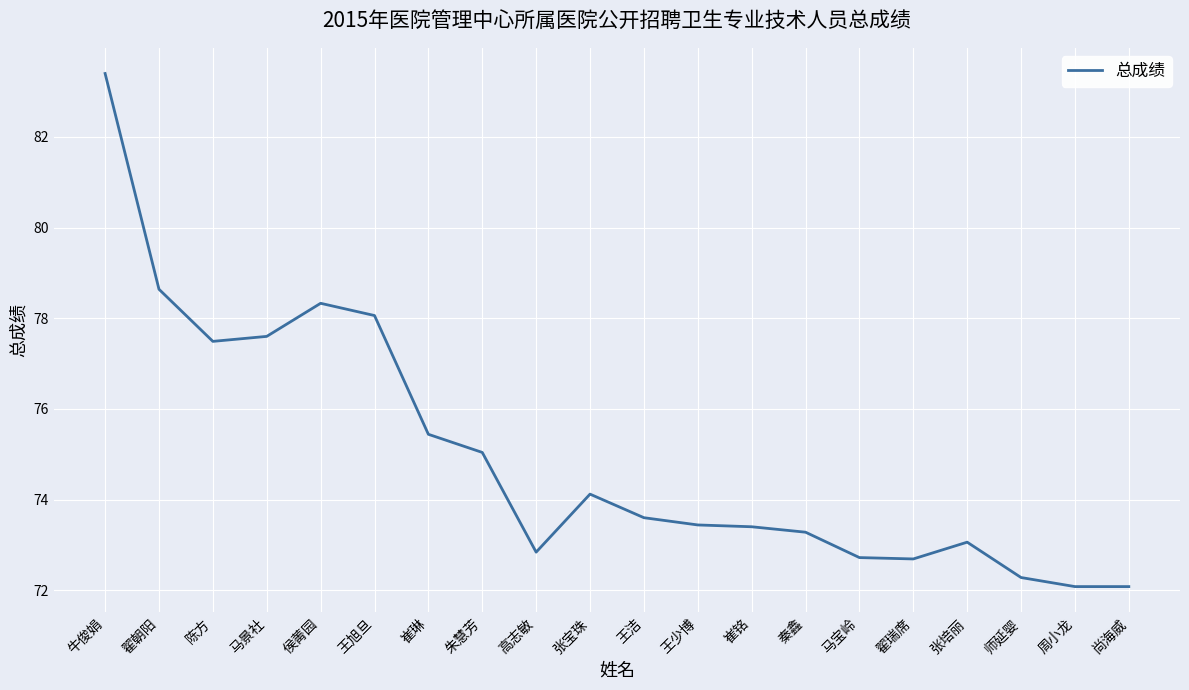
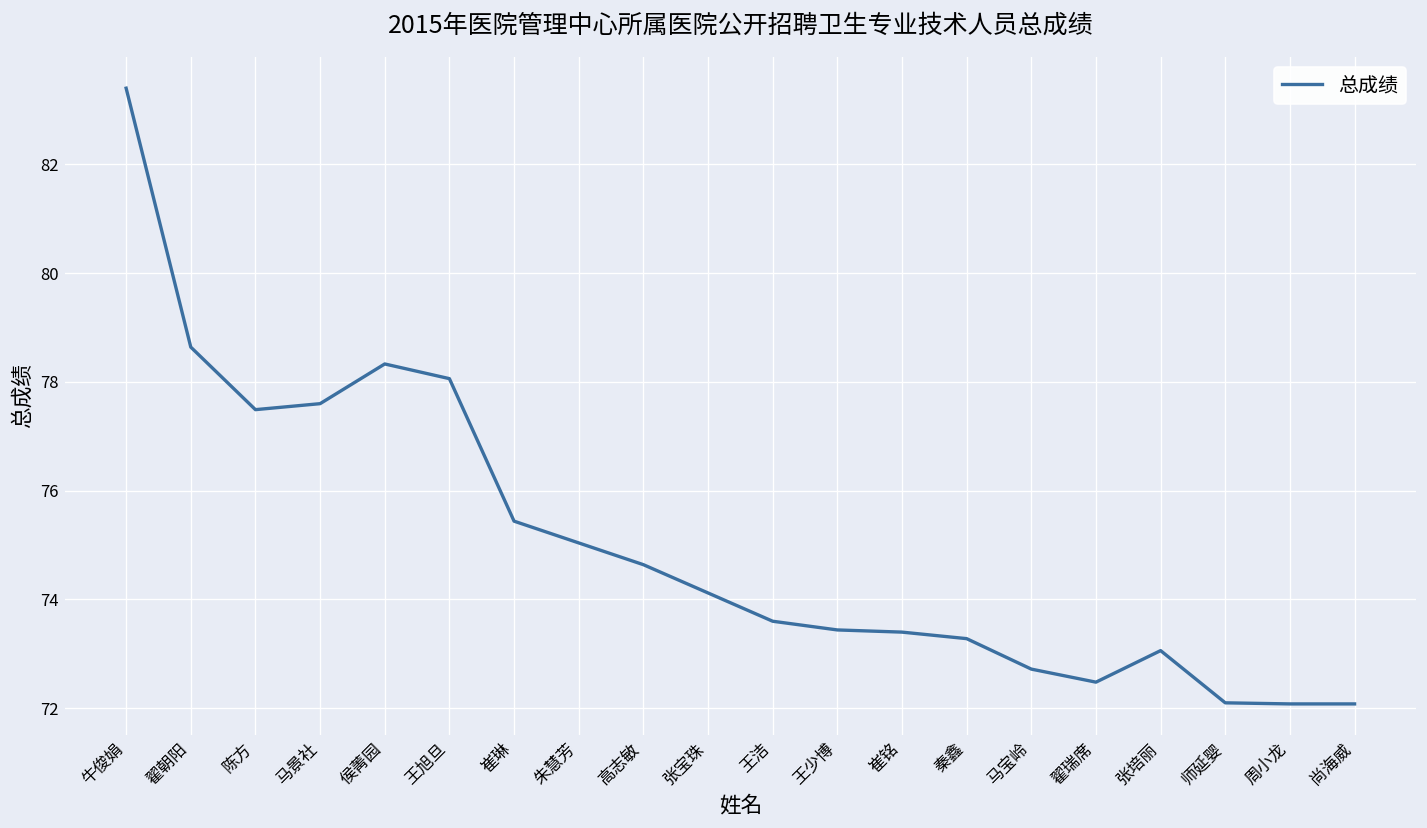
高志敏: 72.8 -> 74.6
翟瑞席: 72.7 -> 72.5
师延婴: 72.3 -> 72.1
